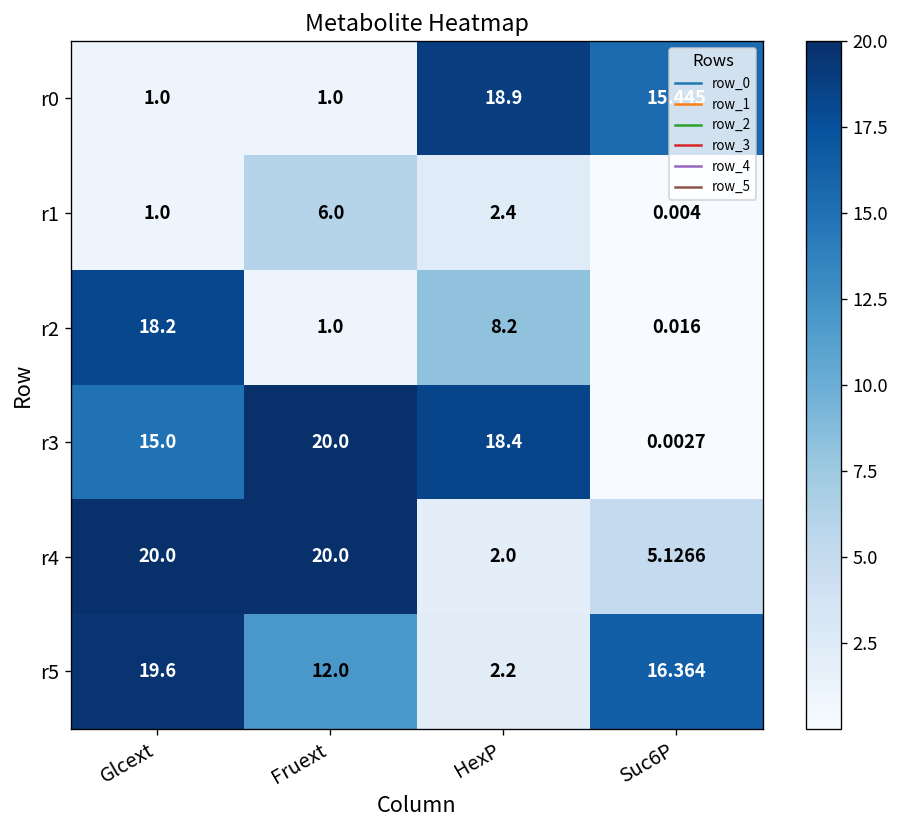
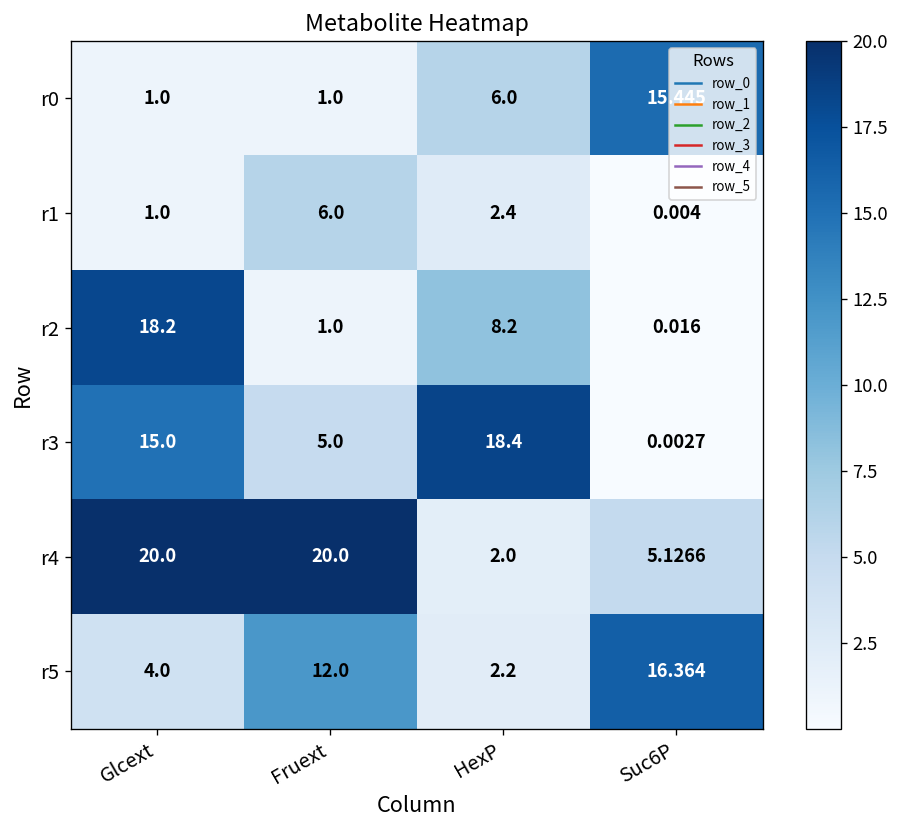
r0, HexP: 18.9 -> 6.0
r3, Fruext: 20.0 -> 5.0
r5, Glcext: 19.6 -> 4.0
